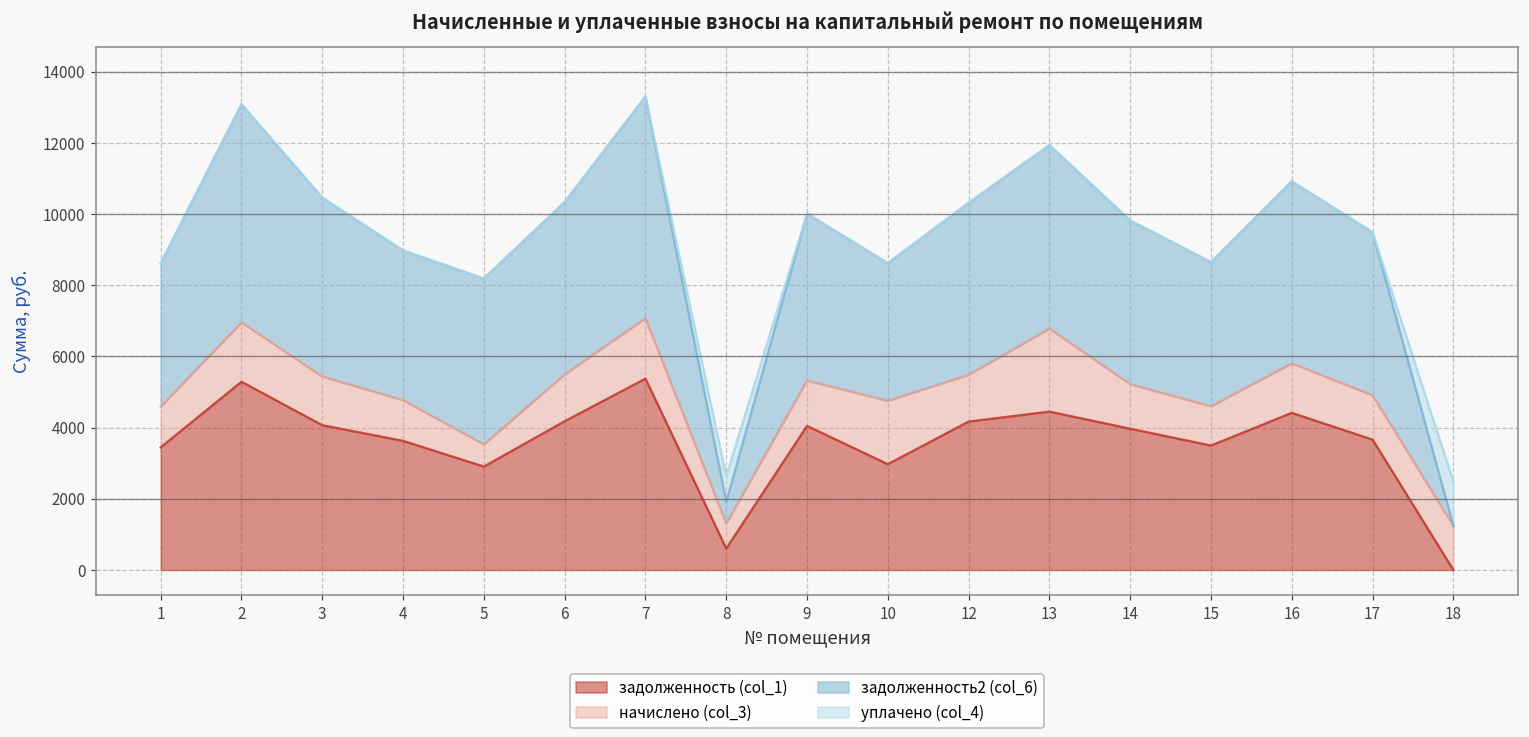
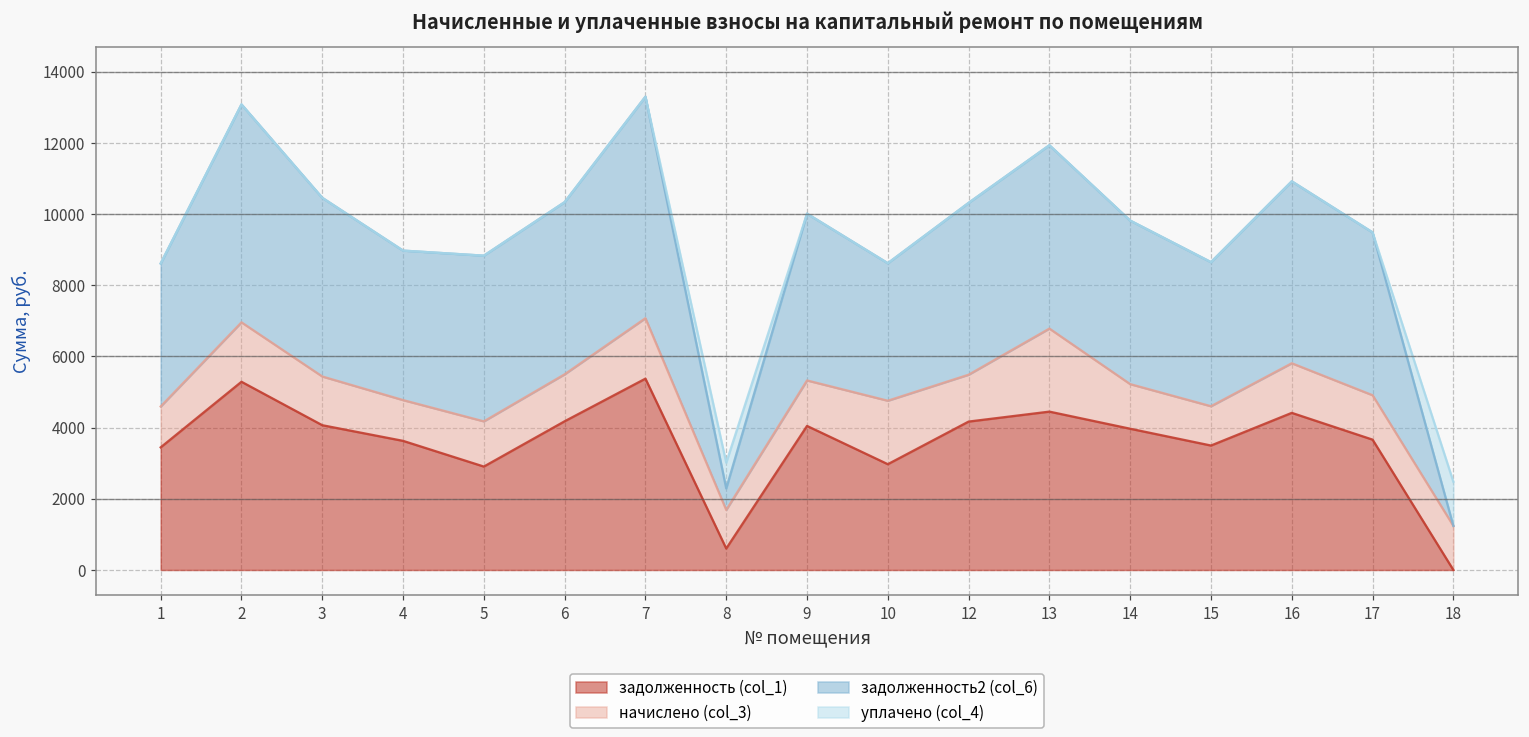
начислено (col_3), 5: 600 -> 1300
начислено (col_3), 8: 700 -> 1100
